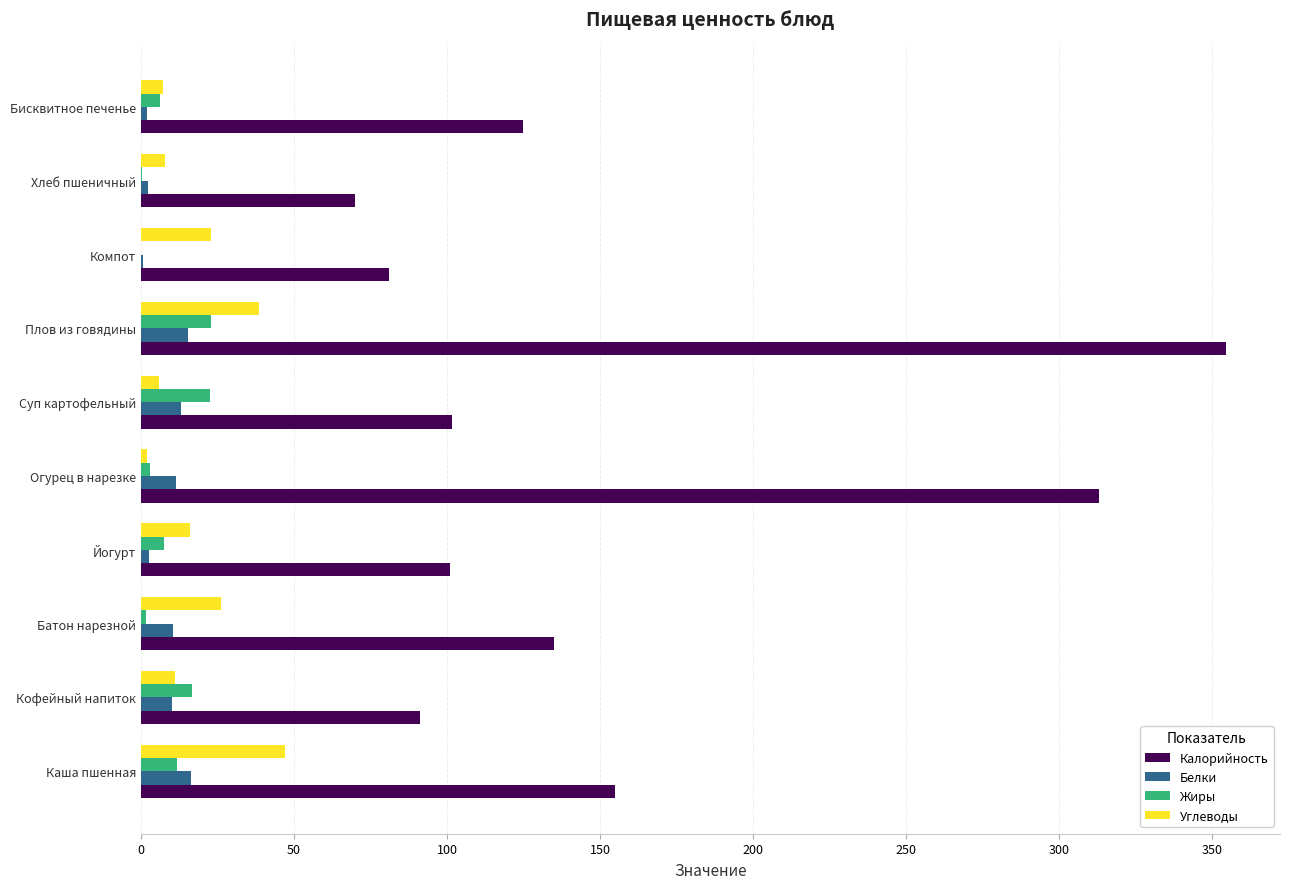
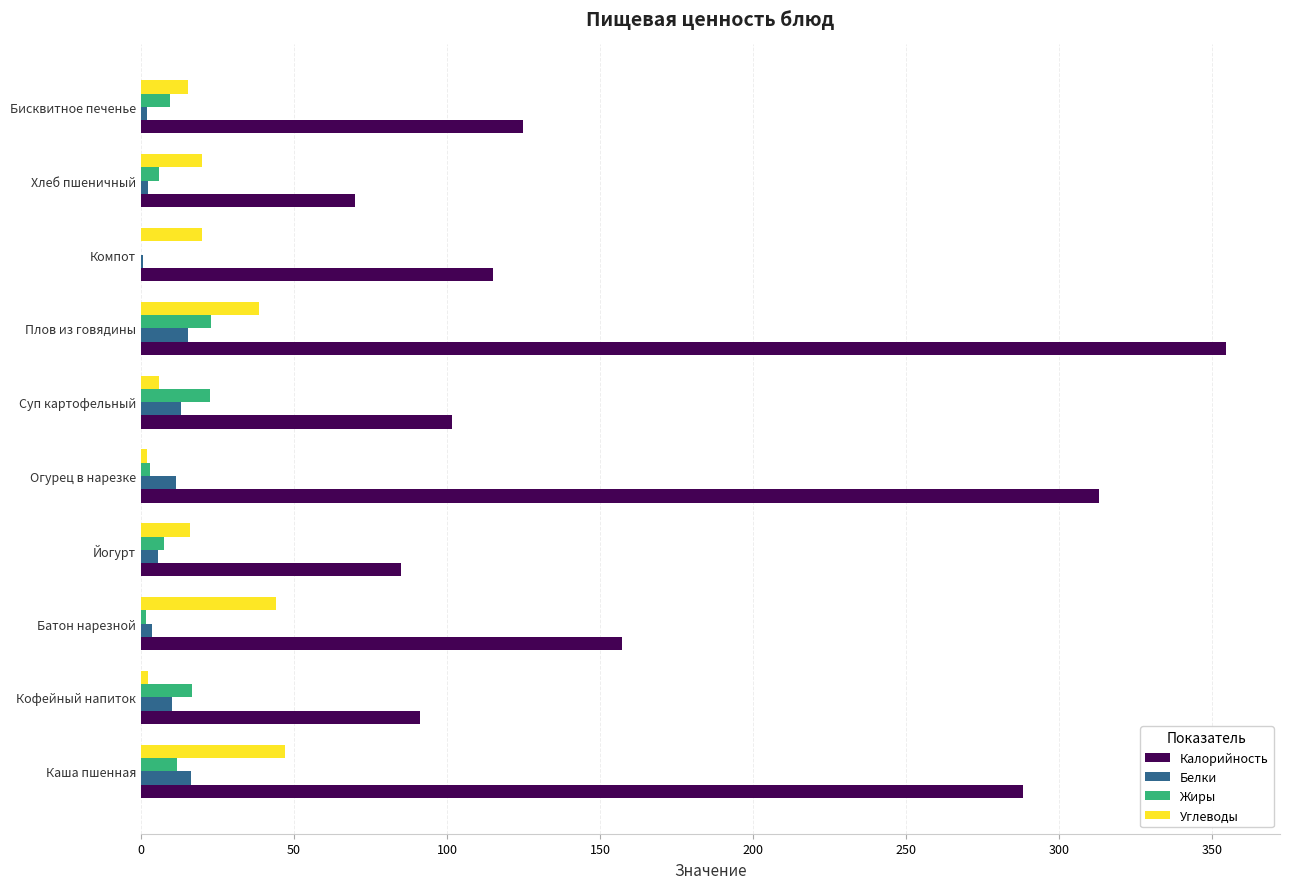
Углеводы, Бисквитное печенье: 7 -> 15
Жиры, Бисквитное печенье: 6 -> 10
Углеводы, Хлеб пшеничный: 8 -> 20
Жиры, Хлеб пшеничный: 0 -> 6
Углеводы, Компот: 23 -> 20
Калорийность, Компот: 81 -> 115
Белки, Йогурт: 3 -> 6
Калорийность, Йогурт: 101 -> 85
Углеводы, Батон нарезной: 26 -> 44
Белки, Батон нарезной: 10 -> 4
Калорийность, Батон нарезной: 135 -> 157
Углеводы, Кофейный напиток: 11 -> 2
Калорийность, Каша пшенная: 155 -> 288
